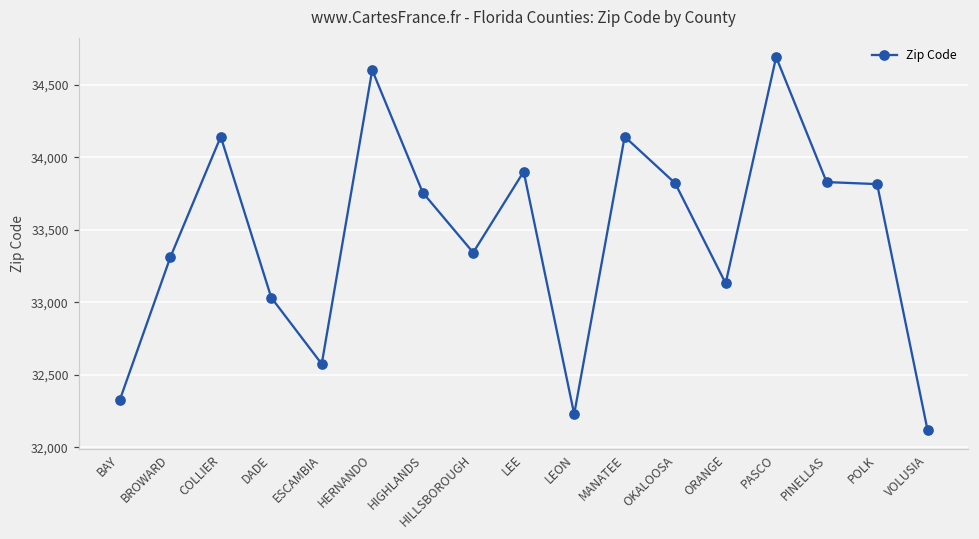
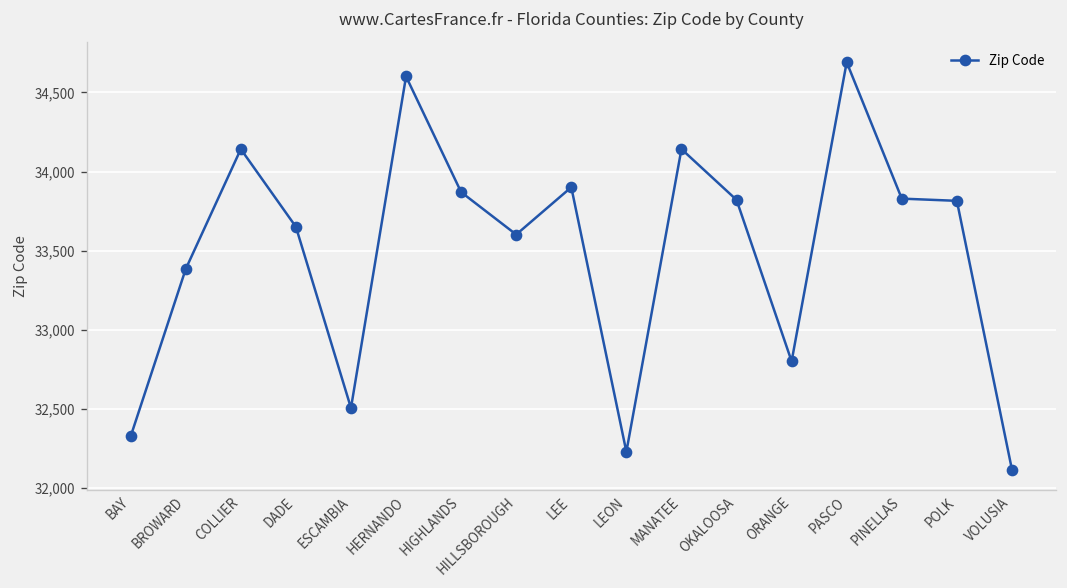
BROWARD: 33,310 -> 33,380
DADE: 33,030 -> 33,650
ESCAMBIA: 32,580 -> 32,510
HIGHLANDS: 33,760 -> 33,870
HILLSBOROUGH: 33,340 -> 33,600
ORANGE: 33,130 -> 32,800
